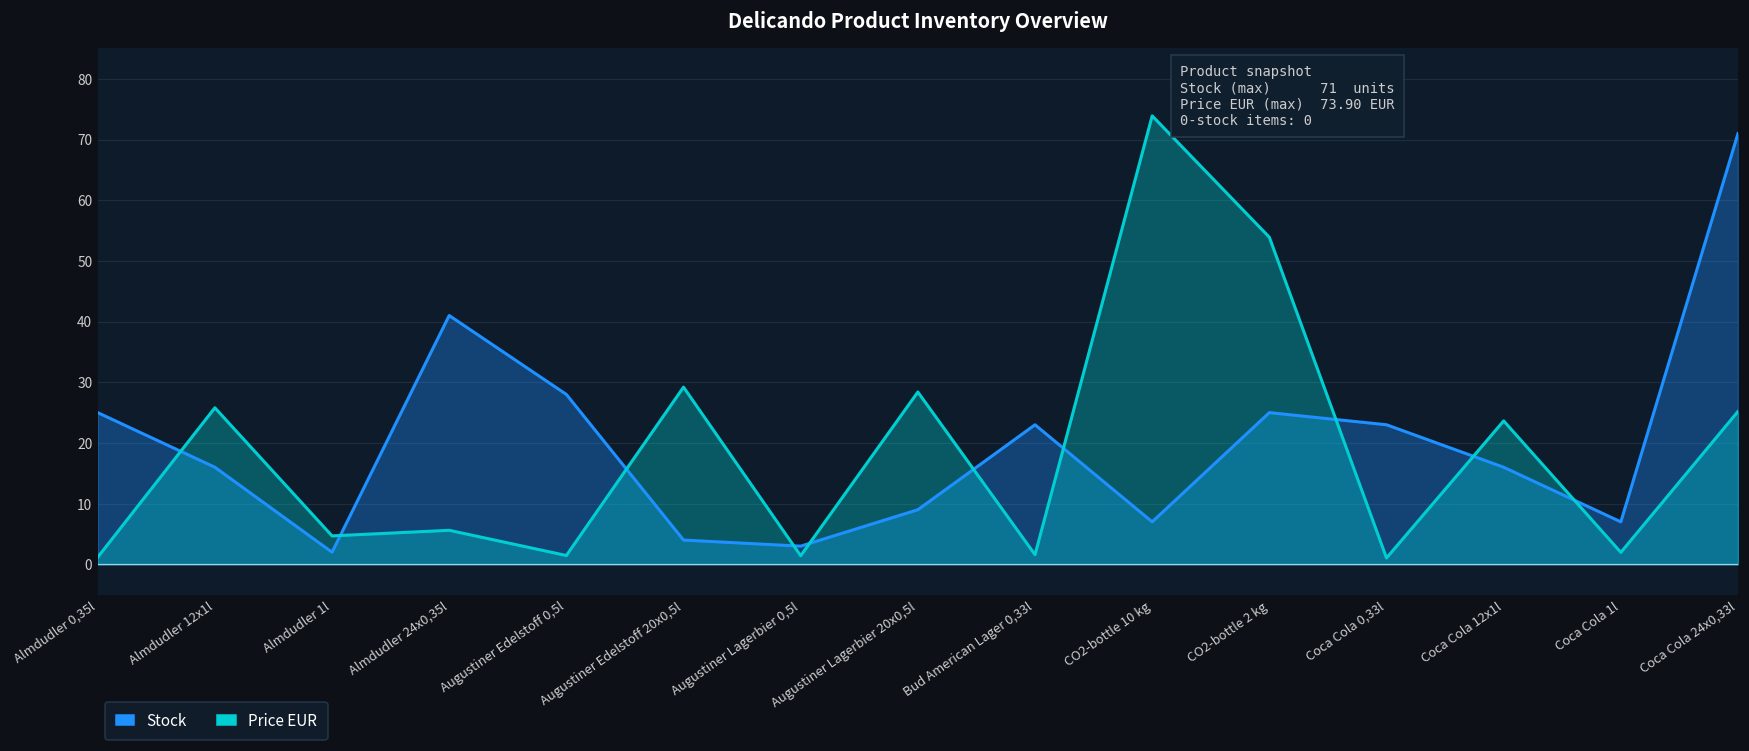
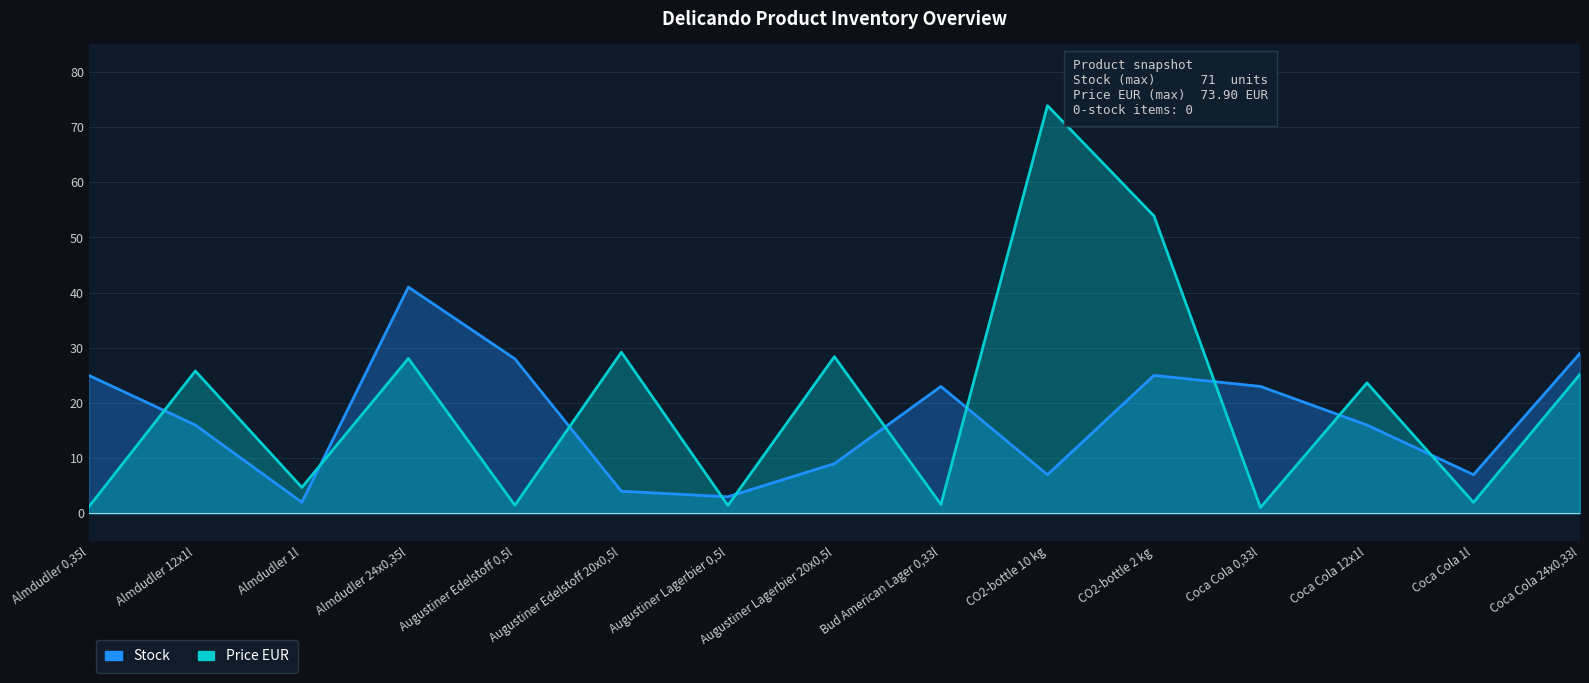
Price EUR, Almdudler 24x0,35l: 6 -> 28
Stock, Coca Cola 24x0,33l: 71 -> 29
